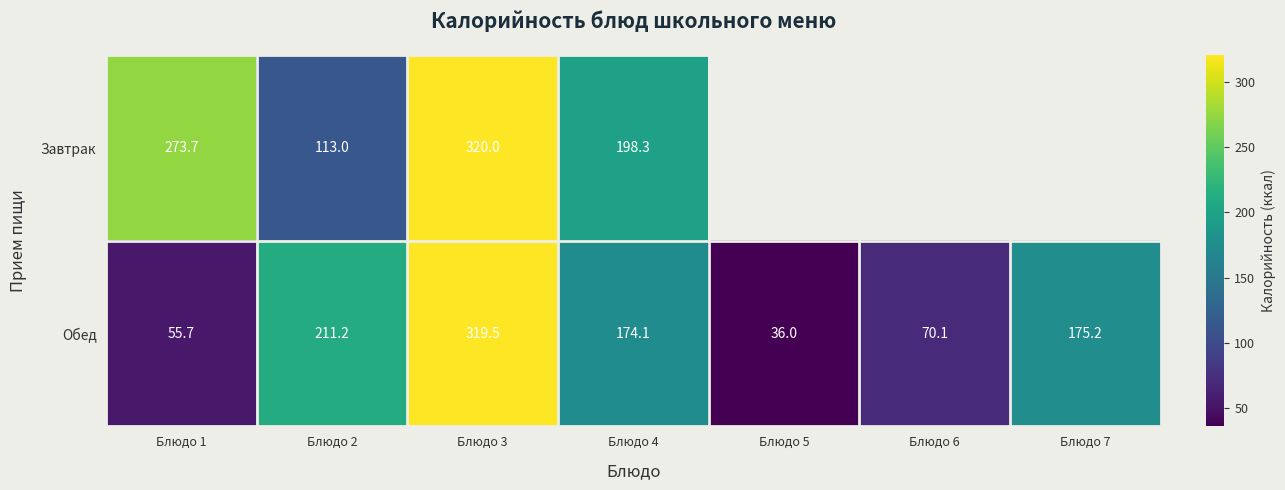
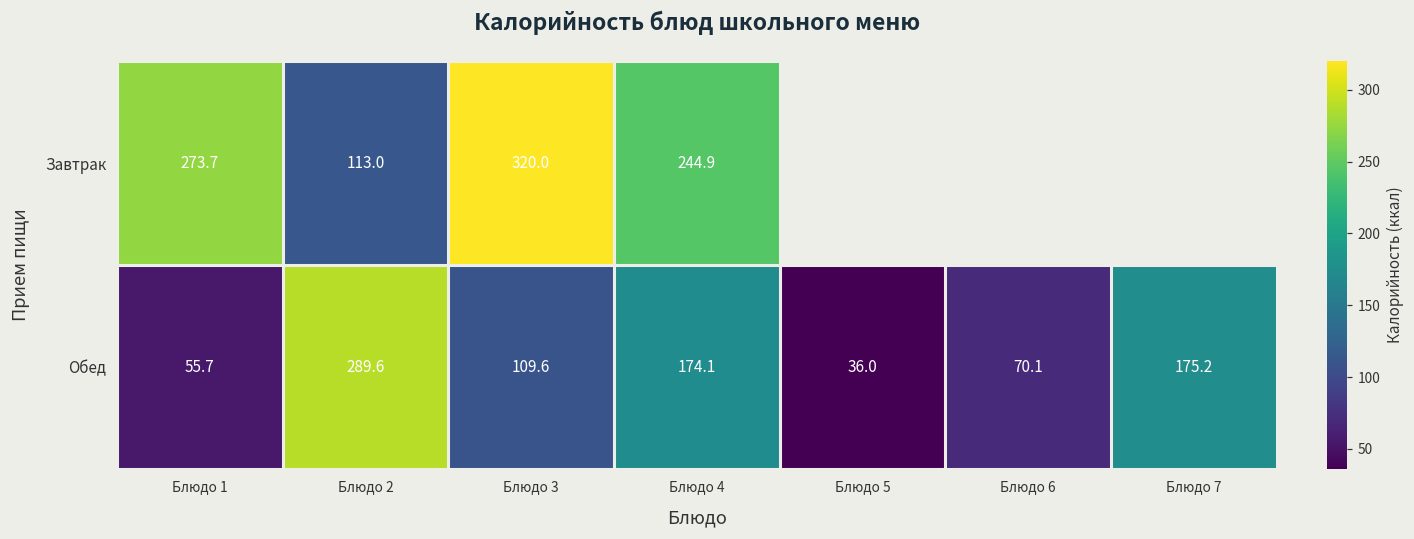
Завтрак, Блюдо 4: 198.3 -> 244.9
Обед, Блюдо 2: 211.2 -> 289.6
Обед, Блюдо 3: 319.5 -> 109.6
